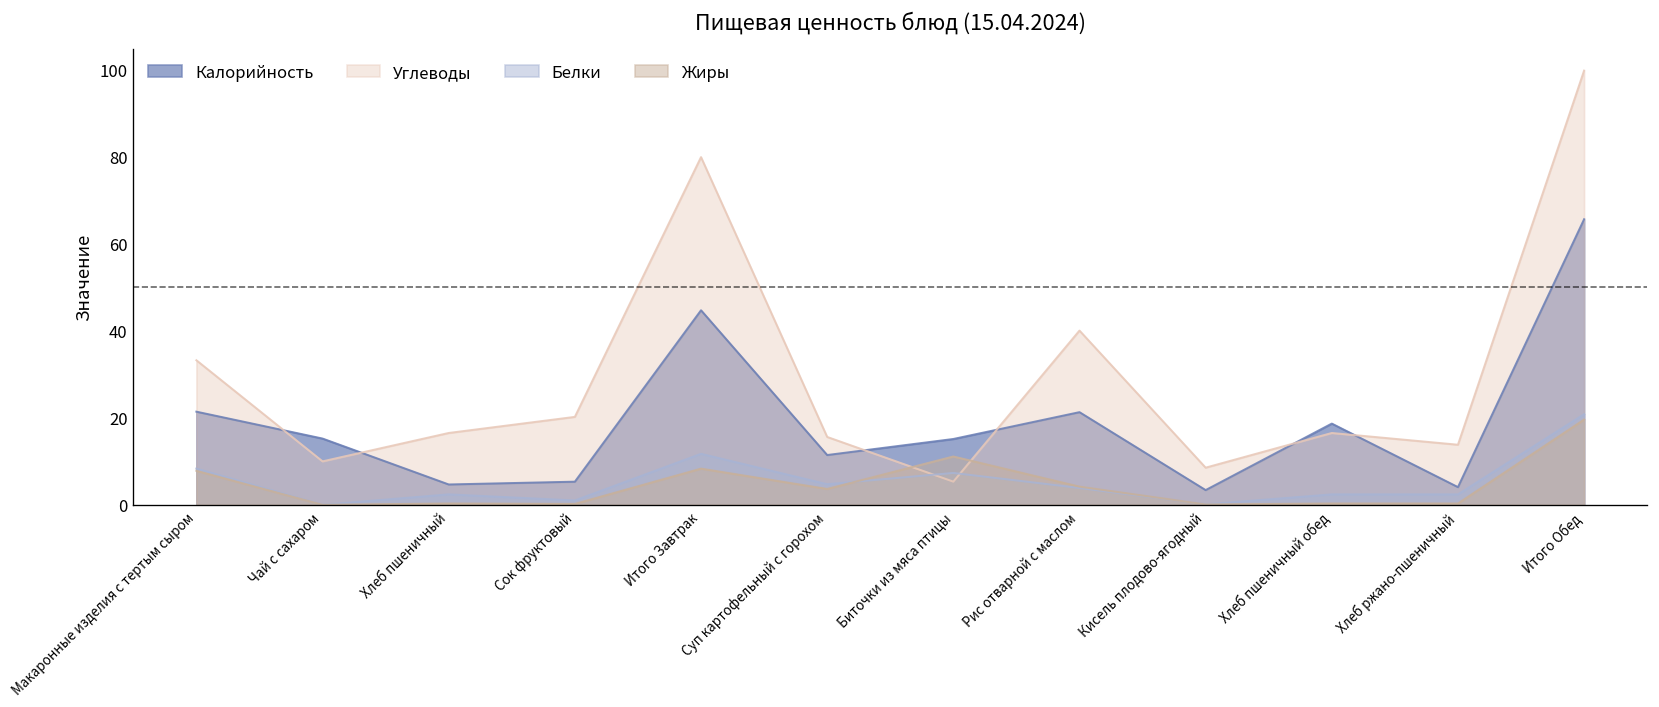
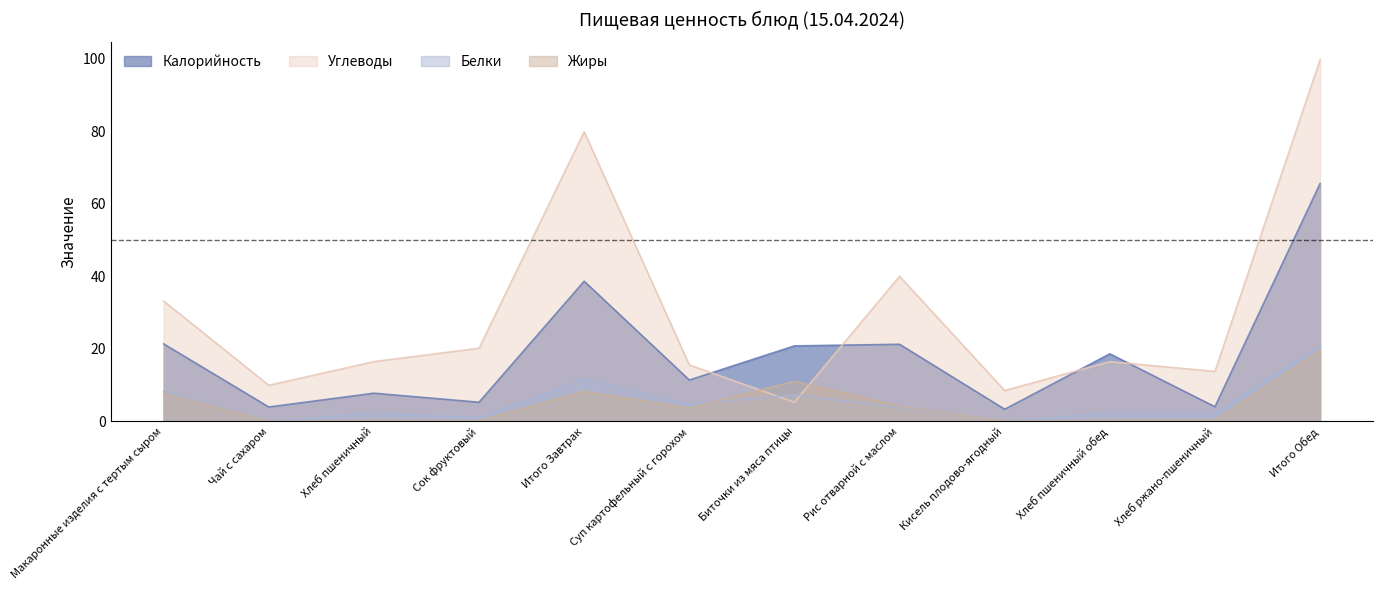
Калорийность, Чай с сахаром: 15 -> 4
Калорийность, Хлеб пшеничный: 5 -> 8
Калорийность, Итого Завтрак: 45 -> 39
Калорийность, Биточки из мяса птицы: 15 -> 21
